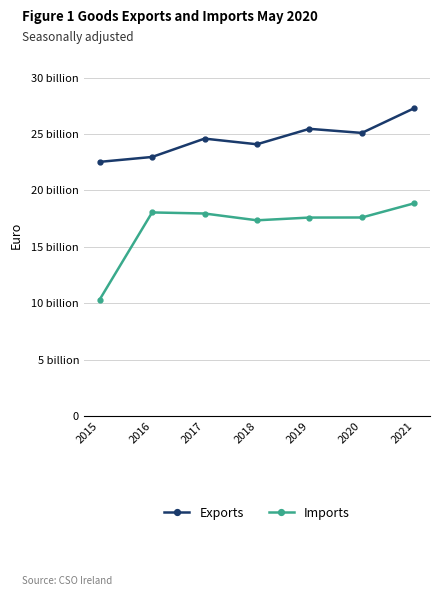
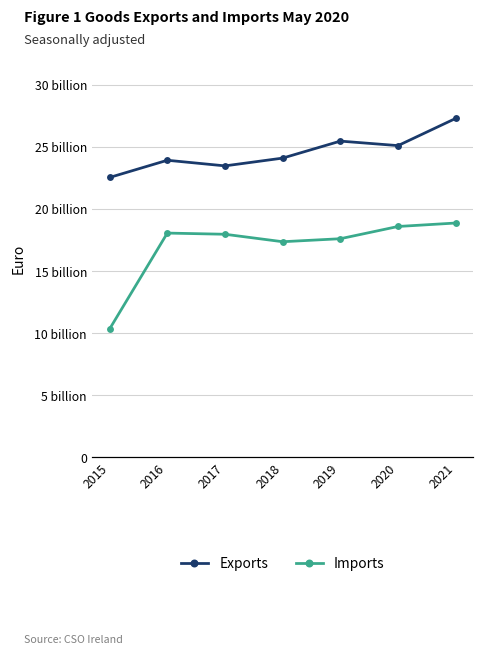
Exports, 2016: 23.0 billion -> 23.9 billion
Exports, 2017: 24.6 billion -> 23.5 billion
Imports, 2020: 17.6 billion -> 18.6 billion
